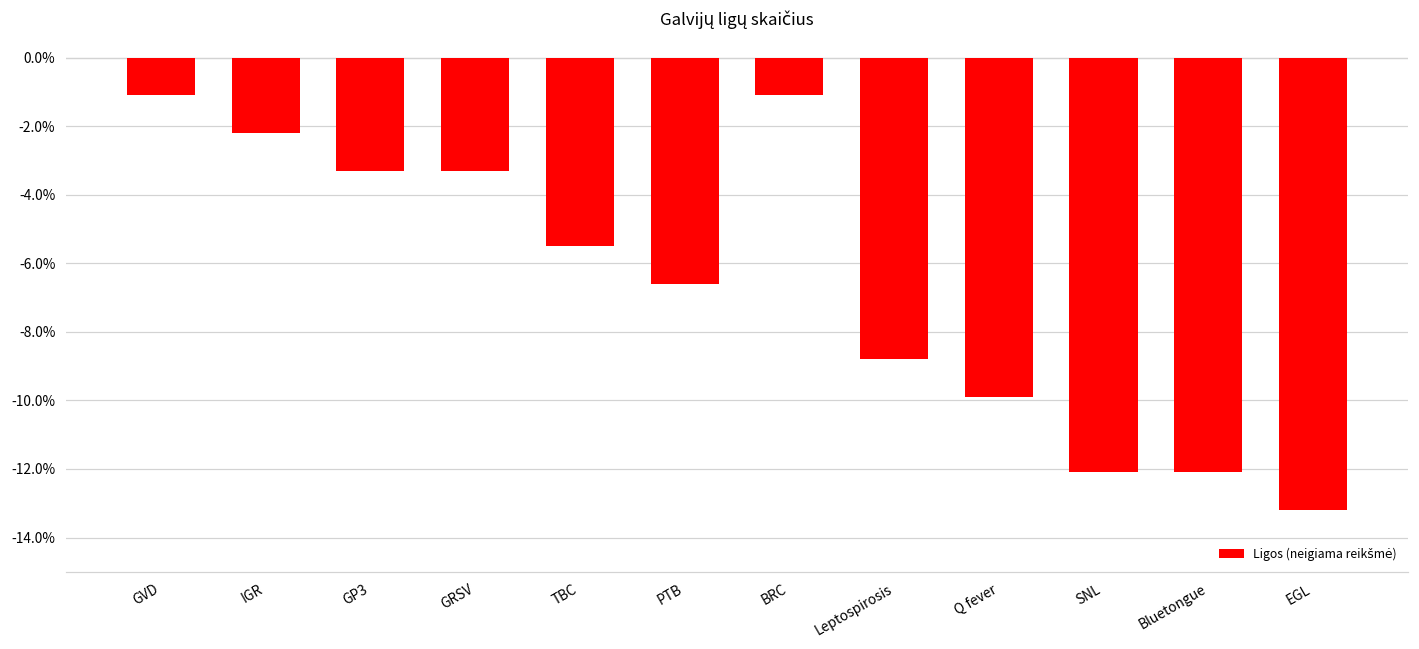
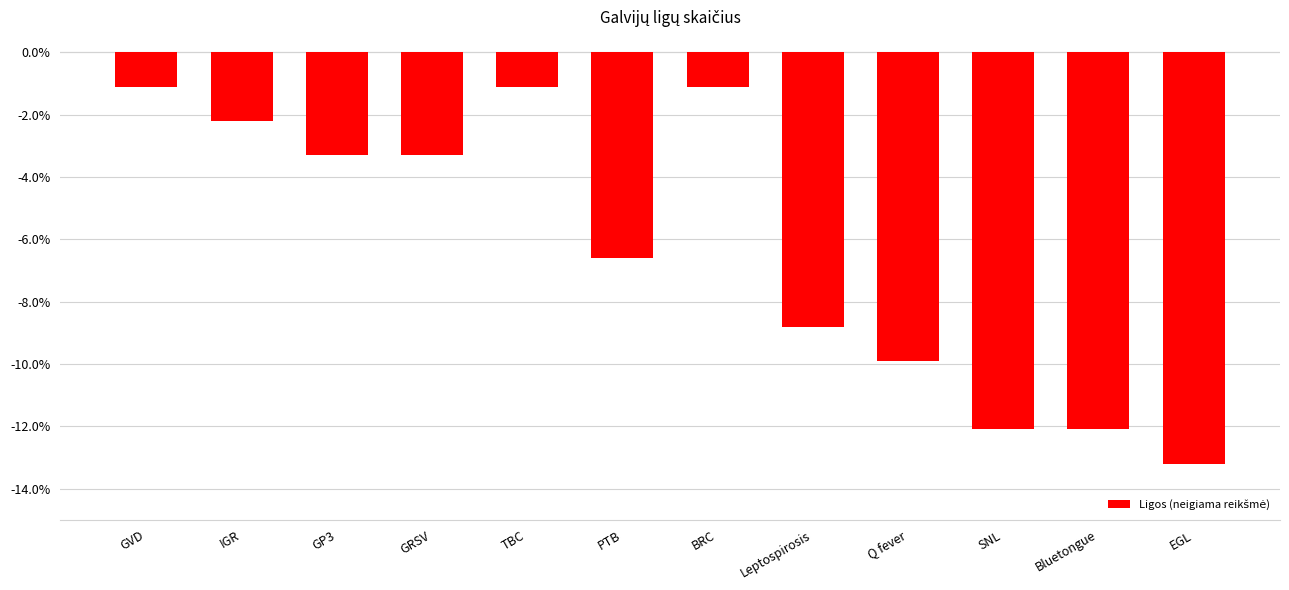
TBC: -5.5% -> -1.1%
